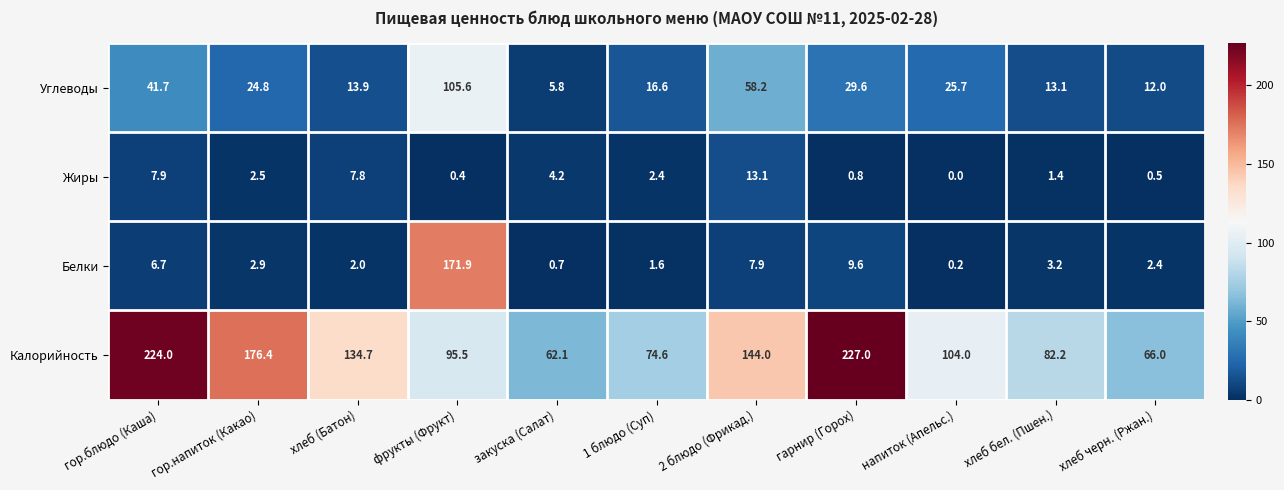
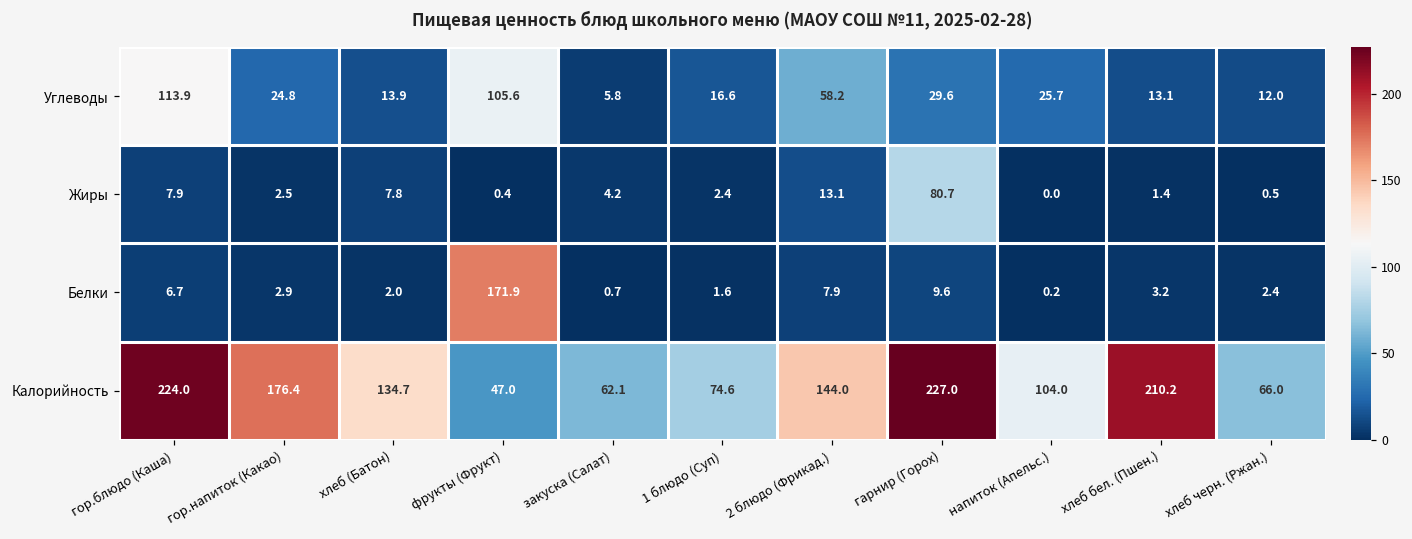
Углеводы, гор.блюдо (Каша): 41.7 -> 113.9
Жиры, гарнир (Горох): 0.8 -> 80.7
Калорийность, фрукты (Фрукт): 95.5 -> 47.0
Калорийность, хлеб бел. (Пшен.): 82.2 -> 210.2
